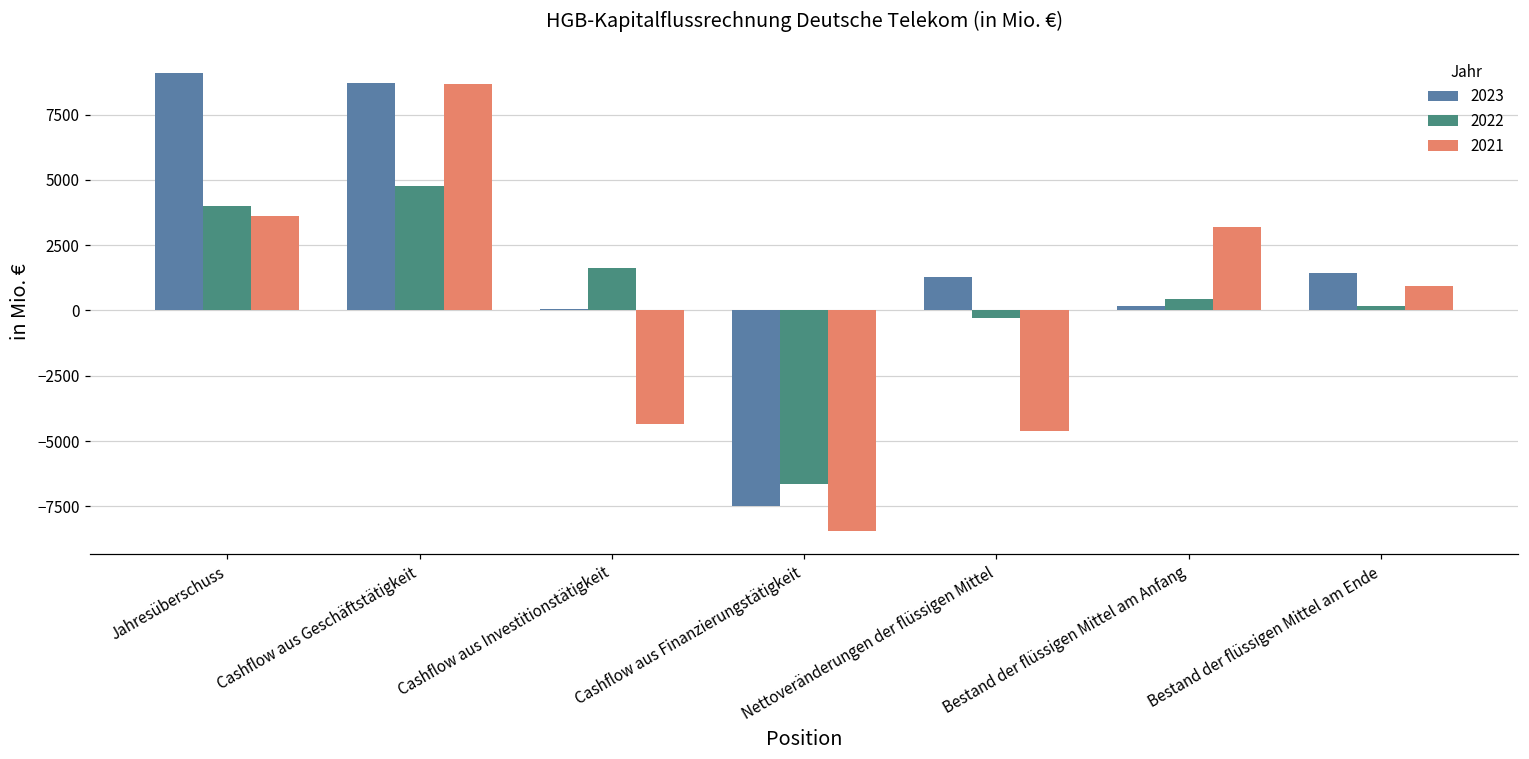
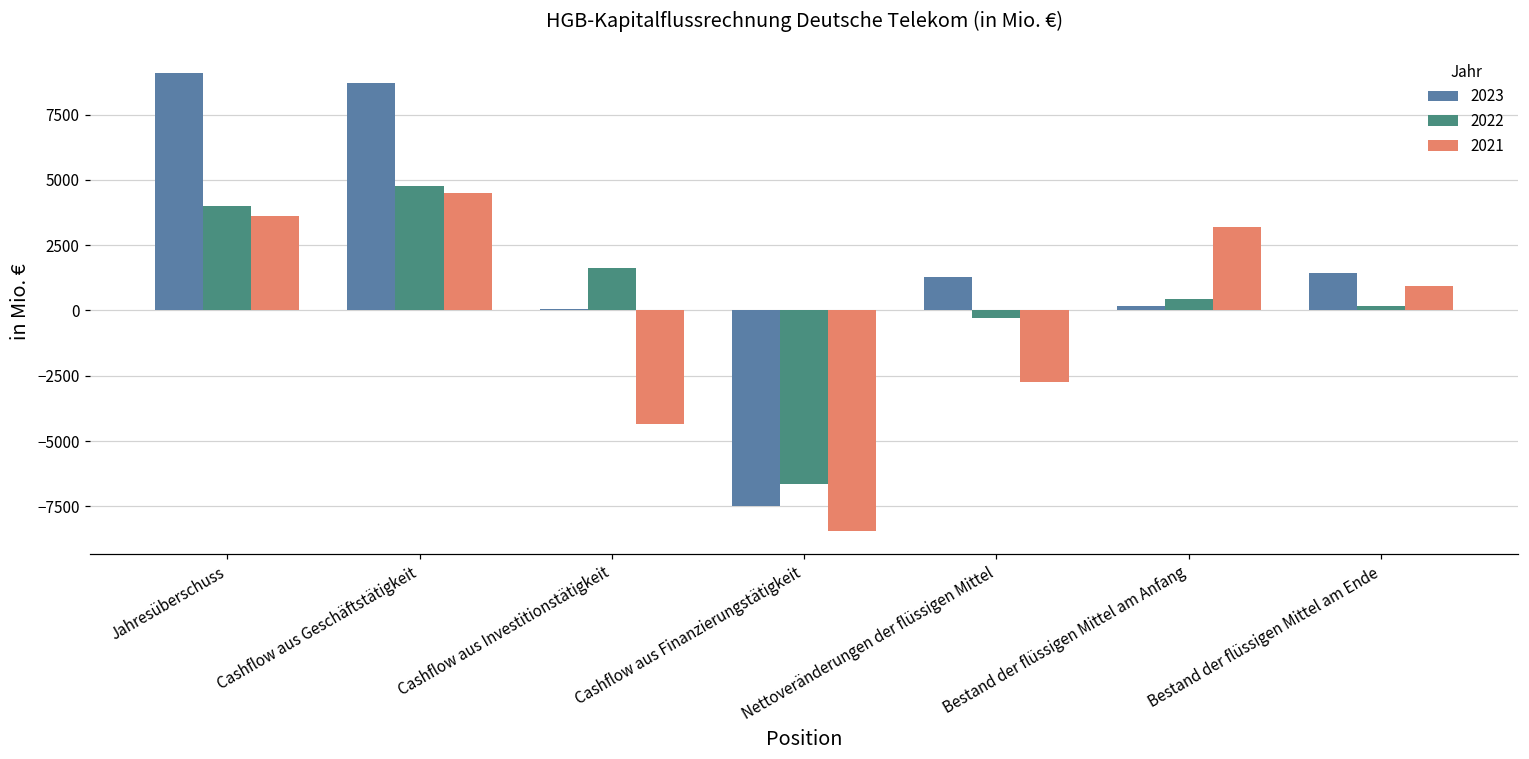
2021, Cashflow aus Geschäftstätigkeit: 8700 -> 4500
2021, Nettoveränderungen der flüssigen Mittel: -4600 -> -2700
